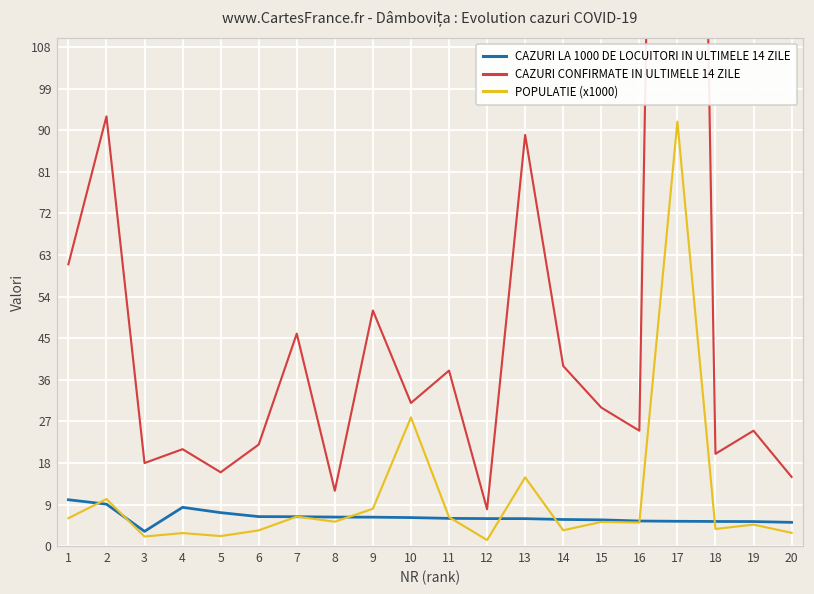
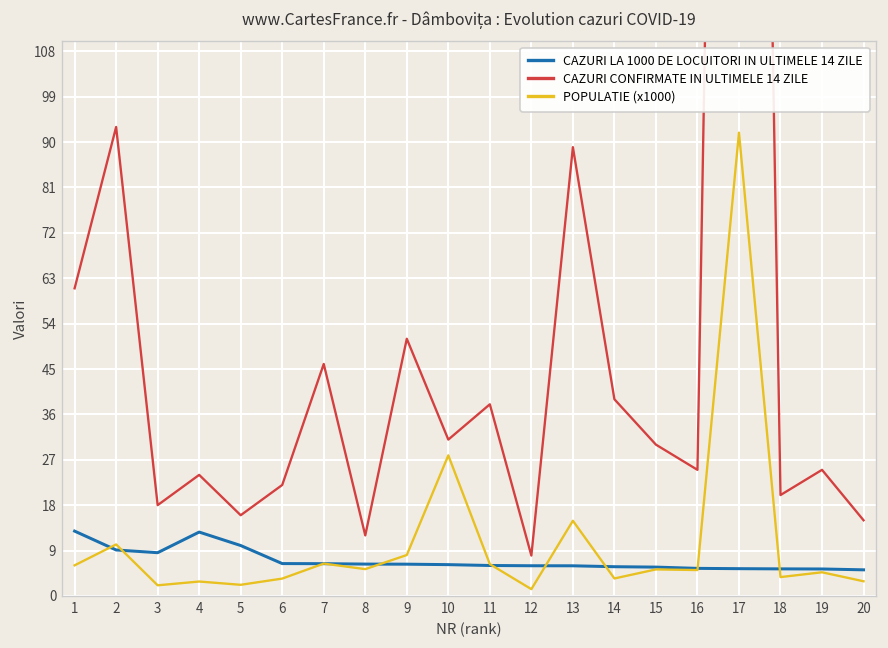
CAZURI LA 1000 DE LOCUITORI IN ULTIMELE 14 ZILE, 1: 10 -> 13
CAZURI LA 1000 DE LOCUITORI IN ULTIMELE 14 ZILE, 3: 3 -> 9
CAZURI LA 1000 DE LOCUITORI IN ULTIMELE 14 ZILE, 4: 8 -> 13
CAZURI CONFIRMATE IN ULTIMELE 14 ZILE, 4: 21 -> 24
CAZURI LA 1000 DE LOCUITORI IN ULTIMELE 14 ZILE, 5: 7 -> 10
